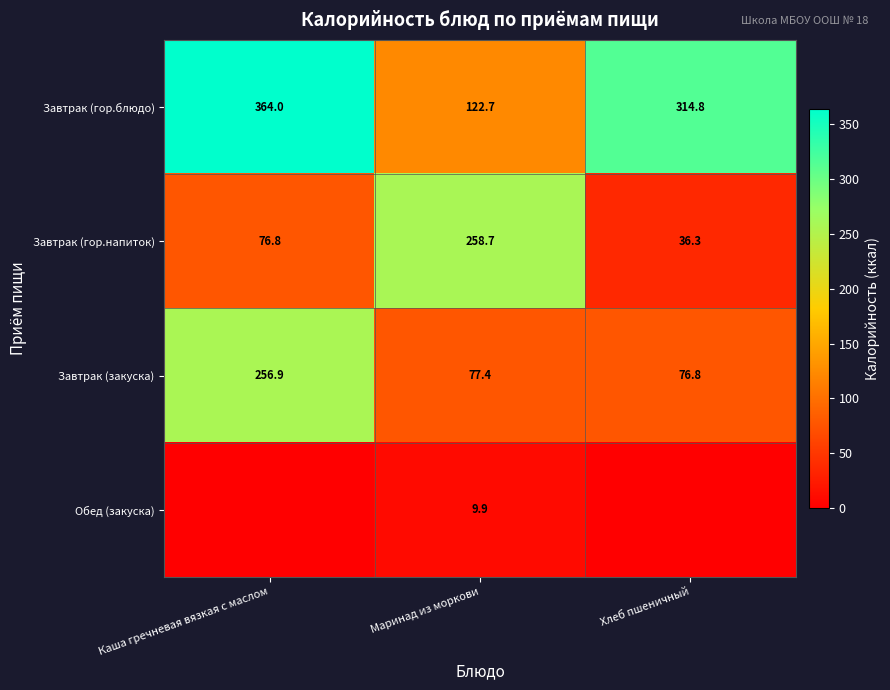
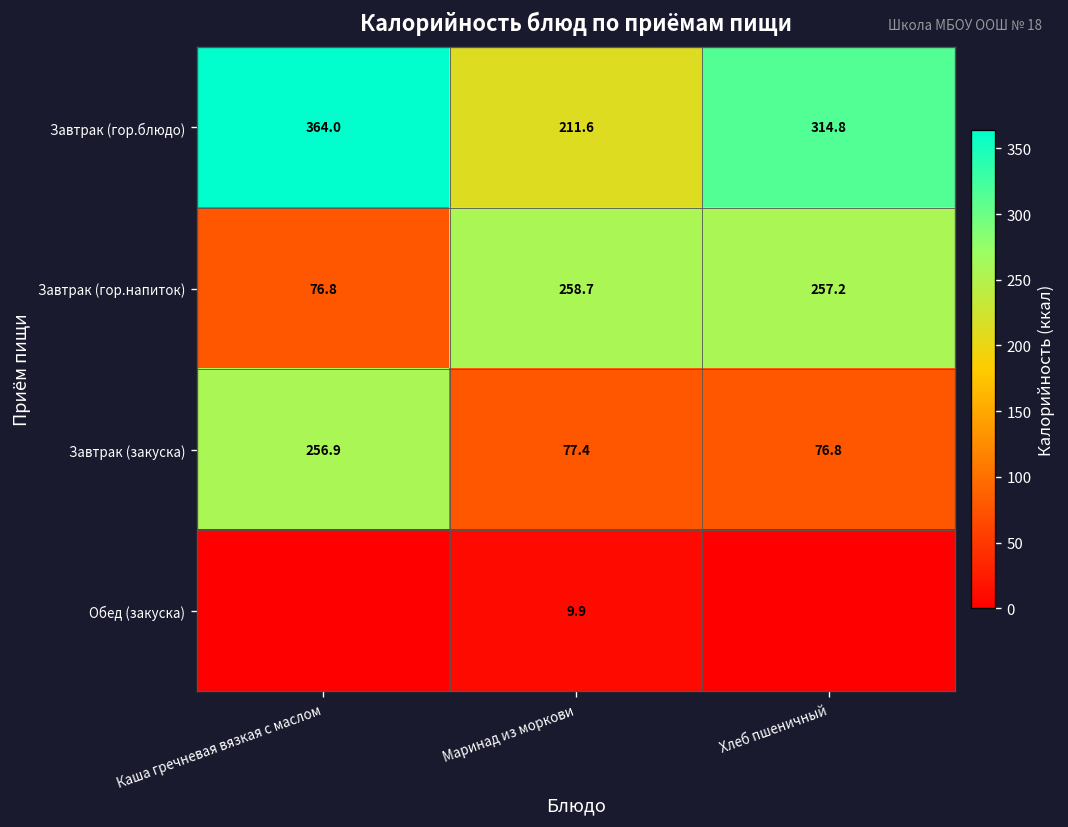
Завтрак (гор.блюдо), Маринад из моркови: 122.7 -> 211.6
Завтрак (гор.напиток), Хлеб пшеничный: 36.3 -> 257.2
